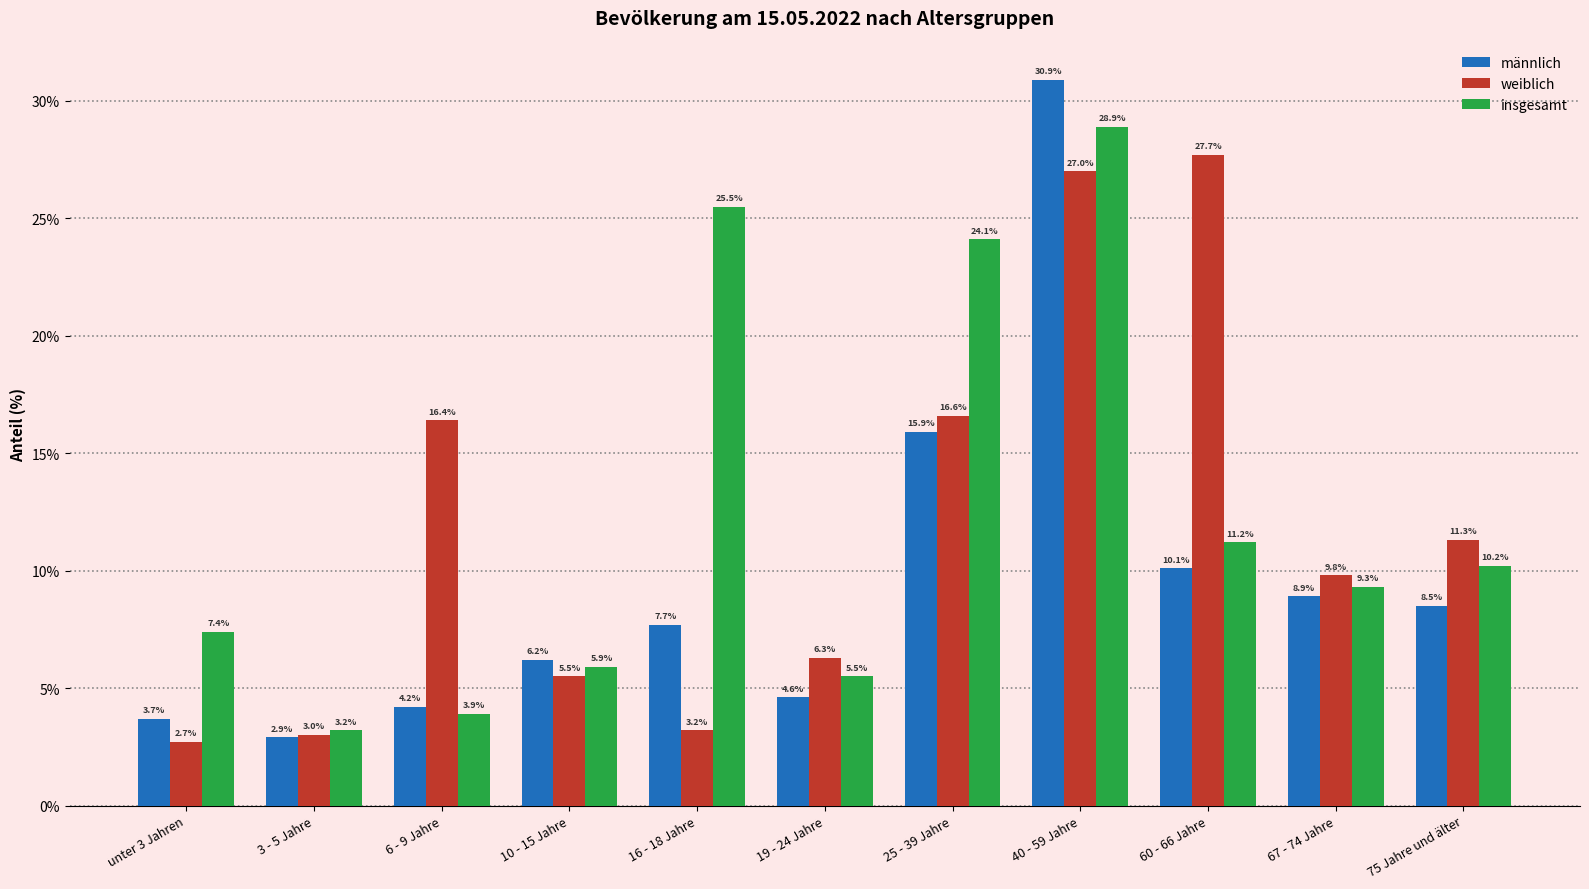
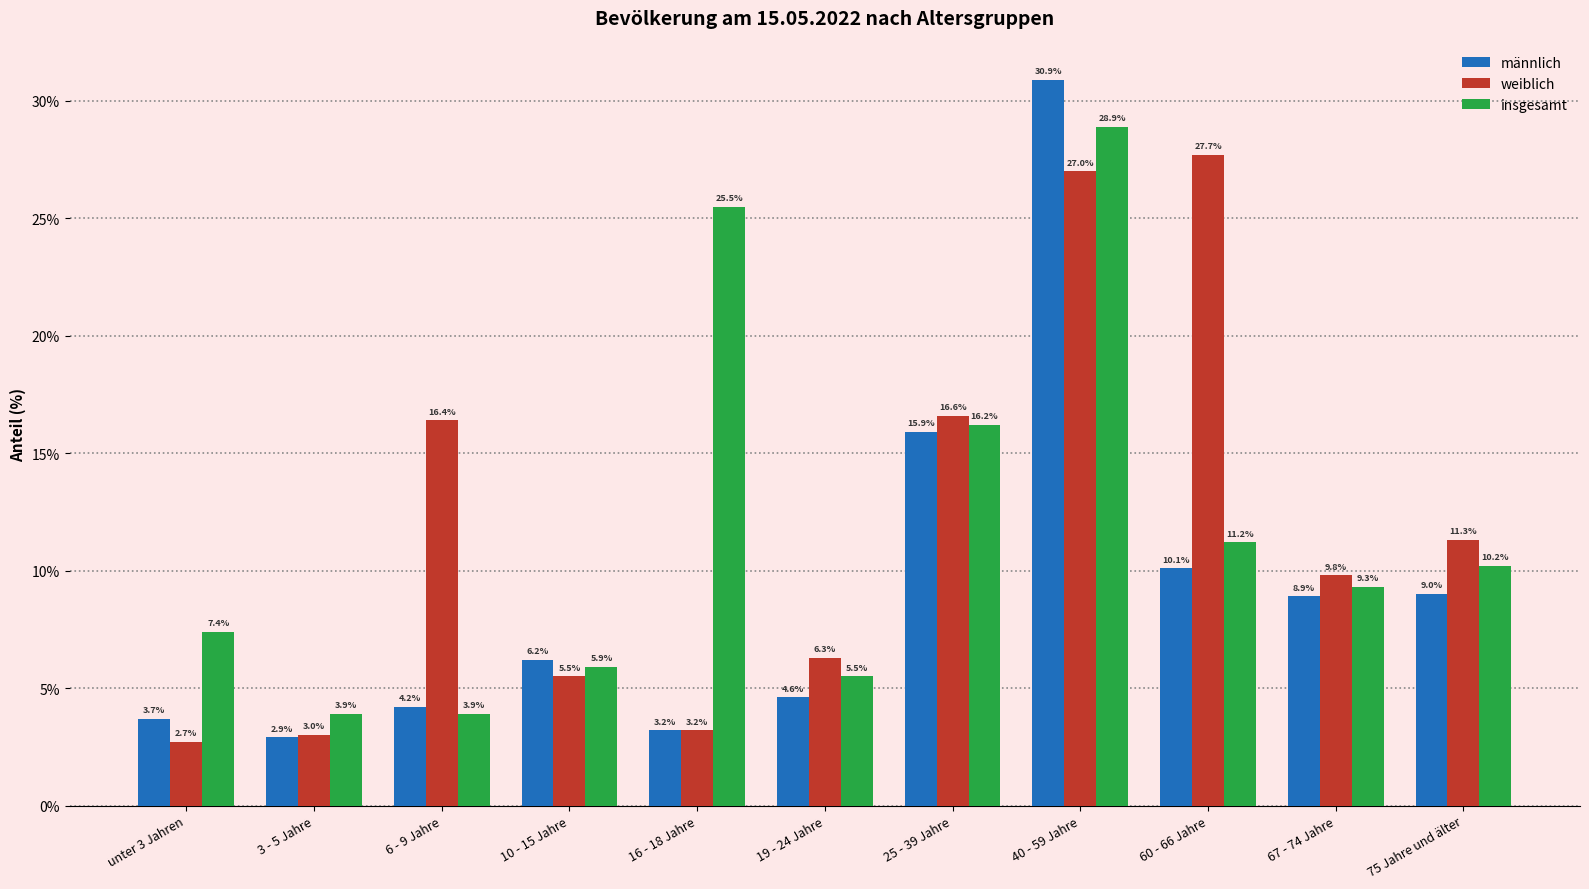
insgesamt, 3 - 5 Jahre: 3.2% -> 3.9%
männlich, 16 - 18 Jahre: 7.7% -> 3.2%
insgesamt, 25 - 39 Jahre: 24.1% -> 16.2%
männlich, 75 Jahre und älter: 8.5% -> 9.0%
